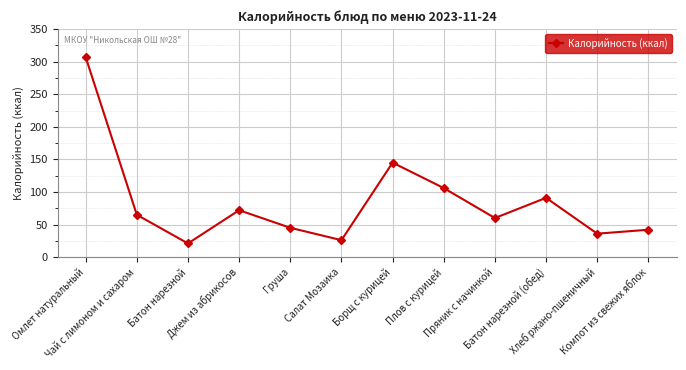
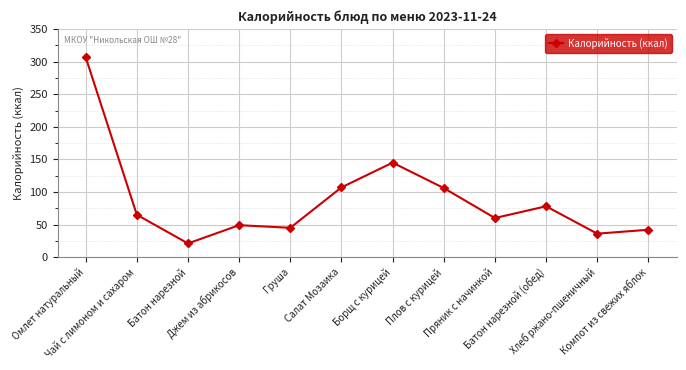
Джем из абрикосов: 70 -> 50
Салат Мозаика: 30 -> 110
Батон нарезной (обед): 90 -> 80
